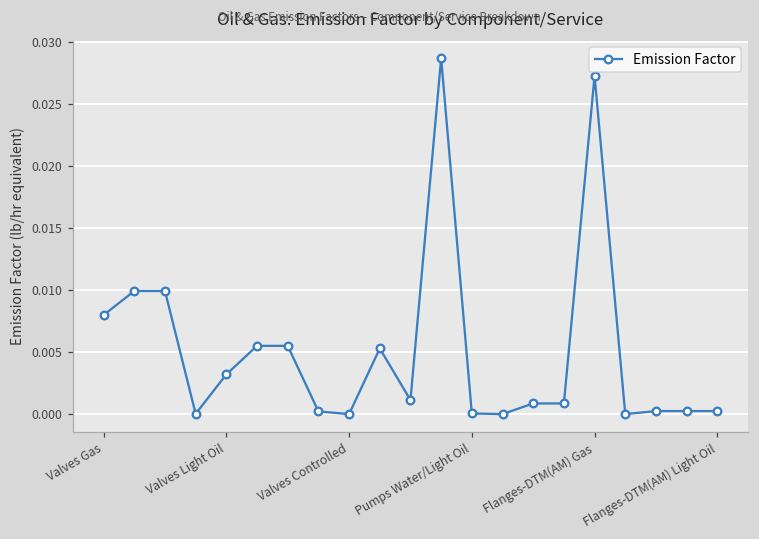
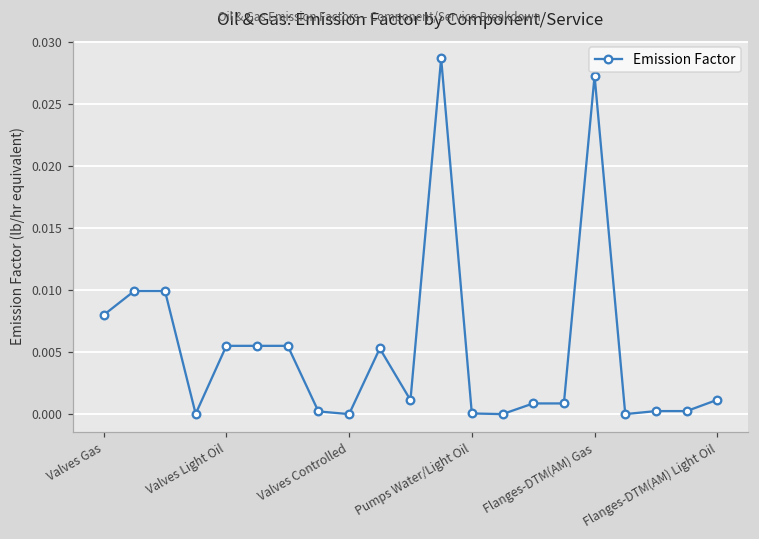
Valves Light Oil: 0.0032 -> 0.0055
Flanges-DTM(AM) Light Oil: 0.0002 -> 0.0012
